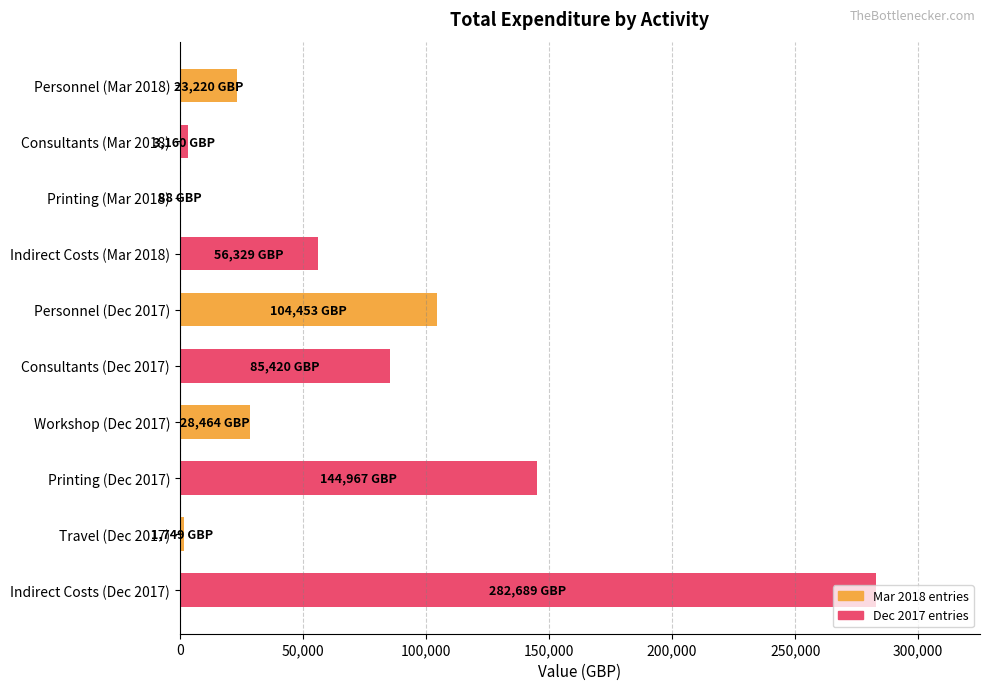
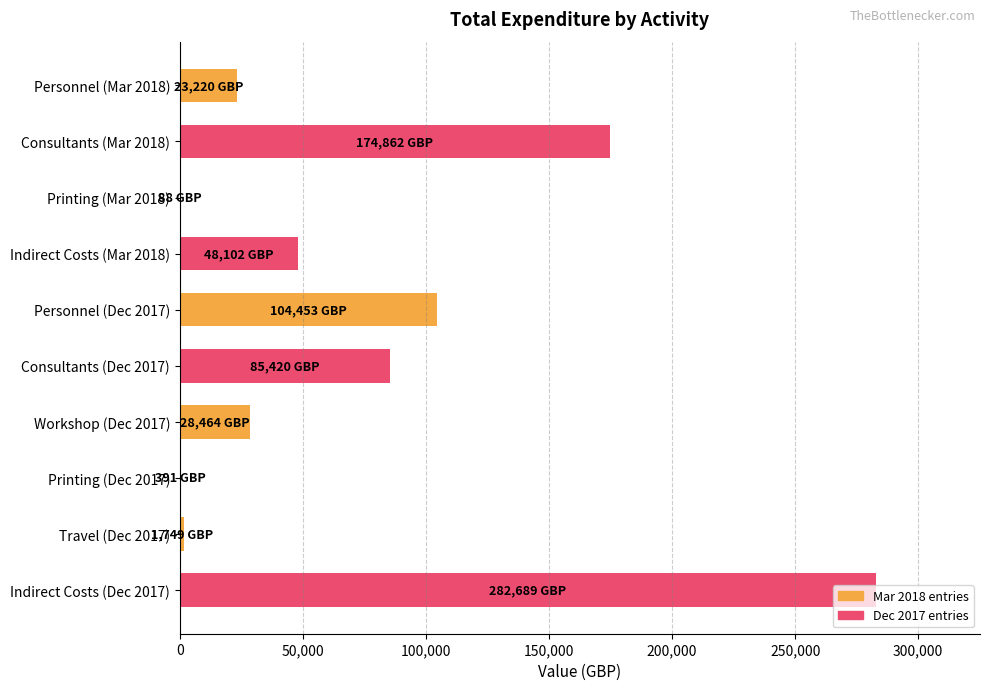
Consultants (Mar 2018): 3,160 -> 174,862
Indirect Costs (Mar 2018): 56,329 -> 48,102
Printing (Dec 2017): 144,967 -> 391
